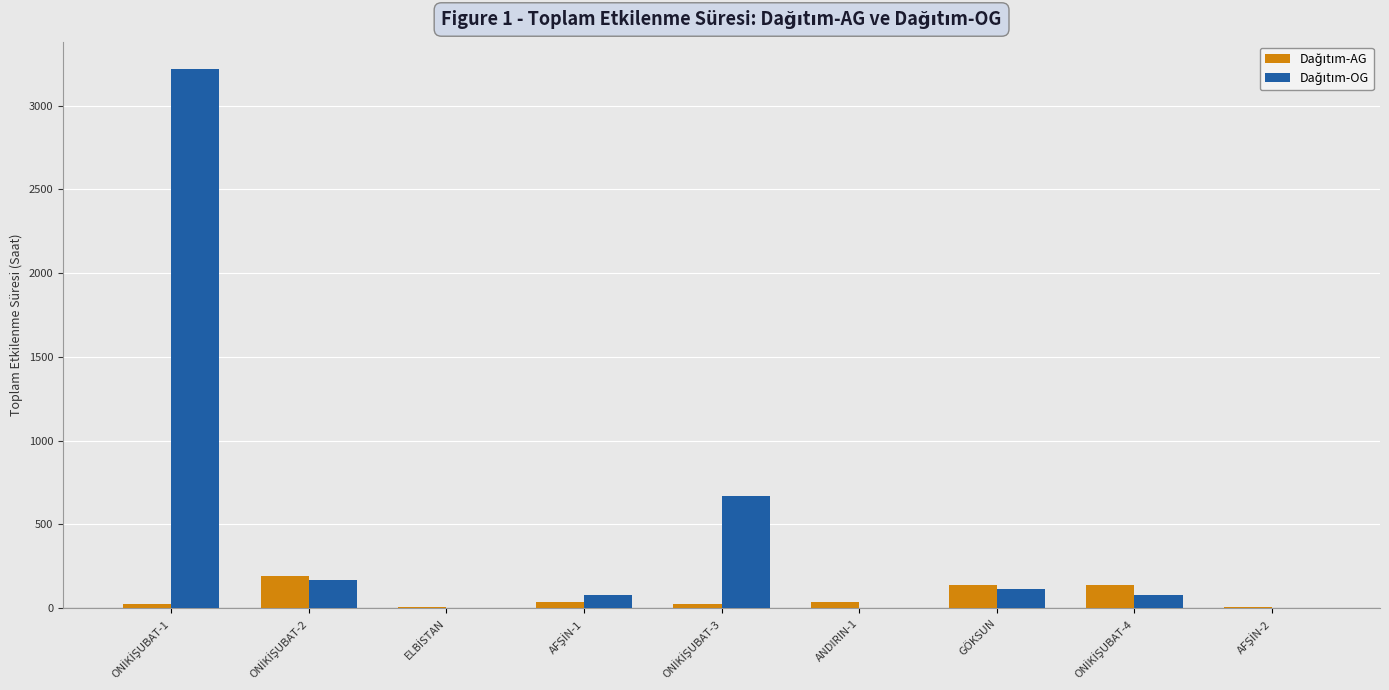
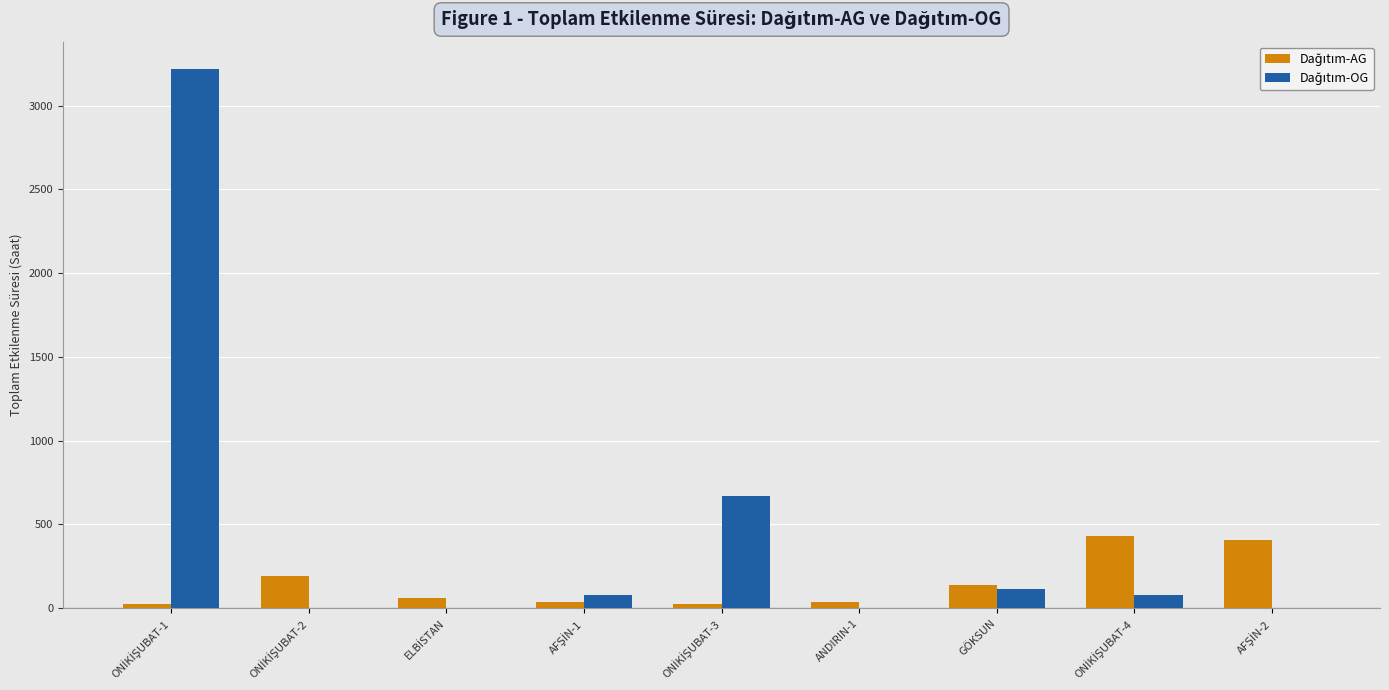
Dağıtım-OG, ONİKİŞUBAT-2: 170 -> 0
Dağıtım-AG, ELBİSTAN: 10 -> 60
Dağıtım-AG, ONİKİŞUBAT-4: 140 -> 430
Dağıtım-AG, AFŞİN-2: 10 -> 410
